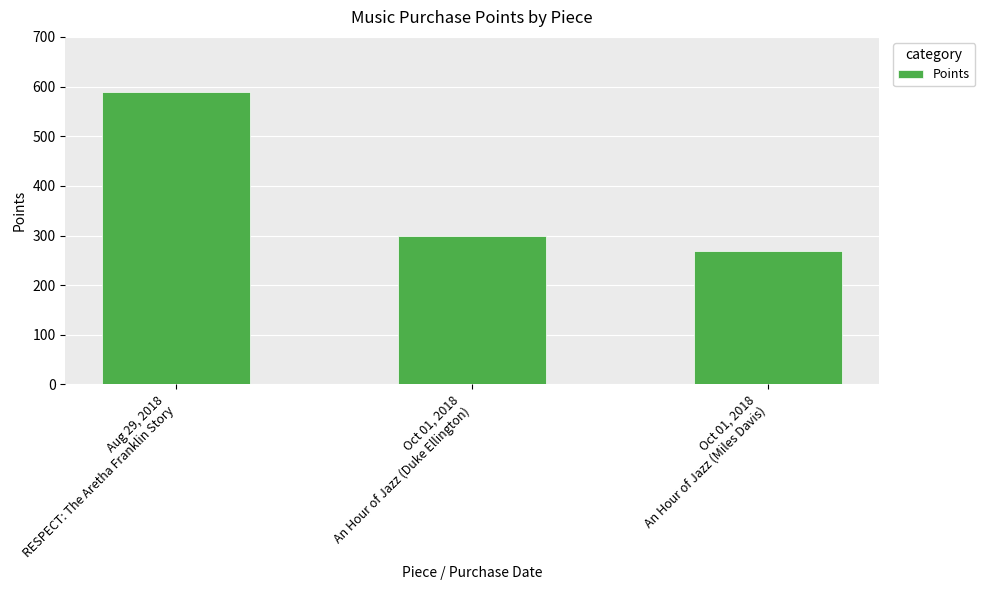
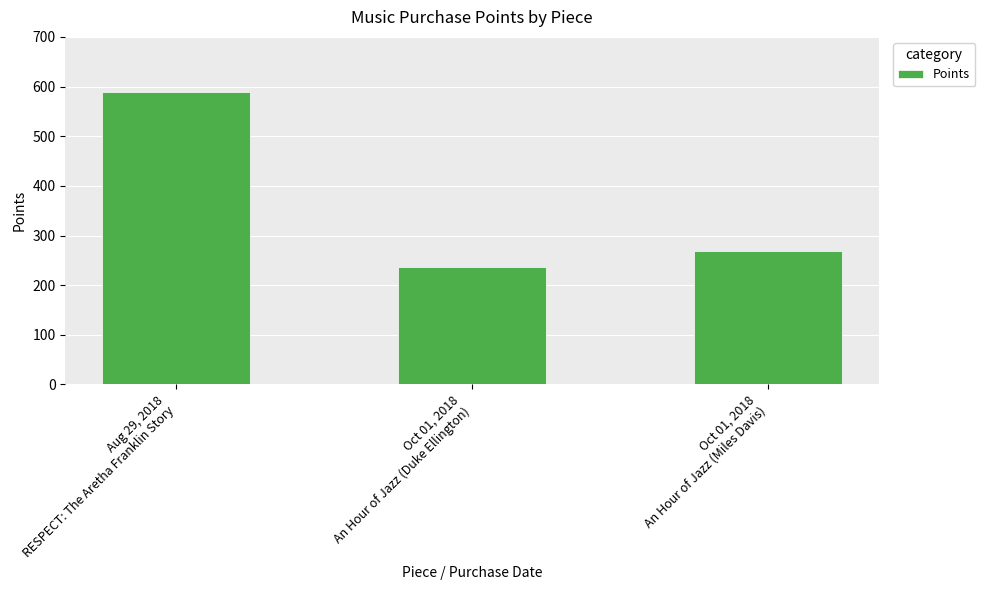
Oct 01, 2018 An Hour of Jazz (Duke Ellington): 300 -> 240
